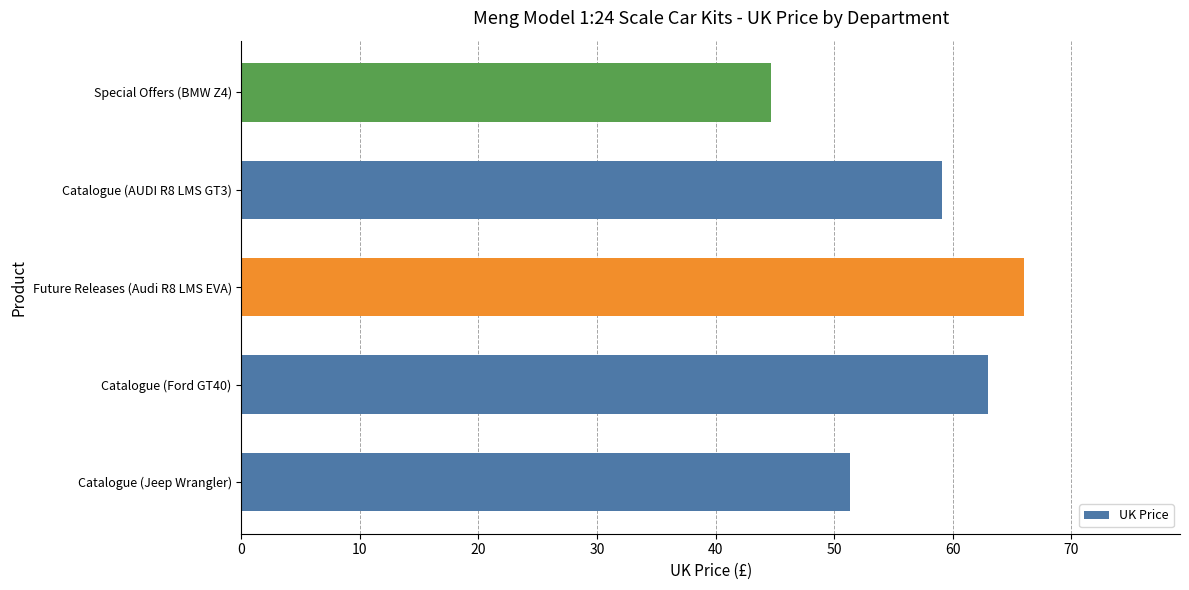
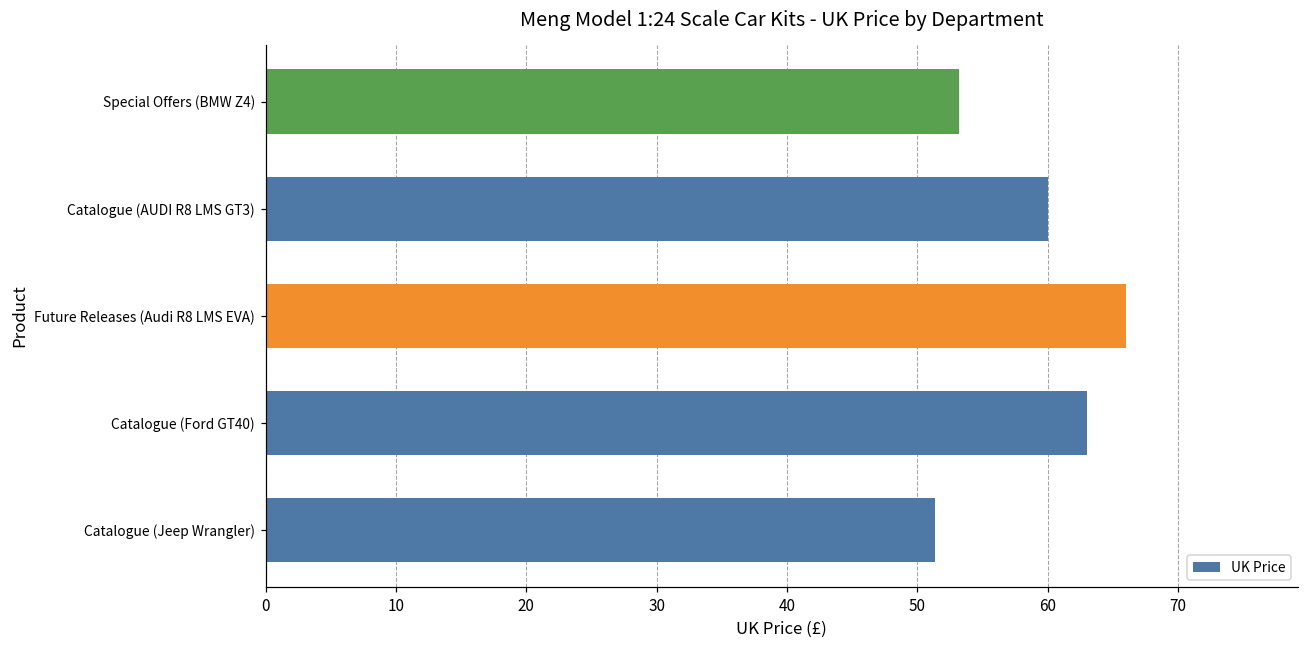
Special Offers (BMW Z4): 44.7 -> 53.2
Catalogue (AUDI R8 LMS GT3): 59.1 -> 60.0
